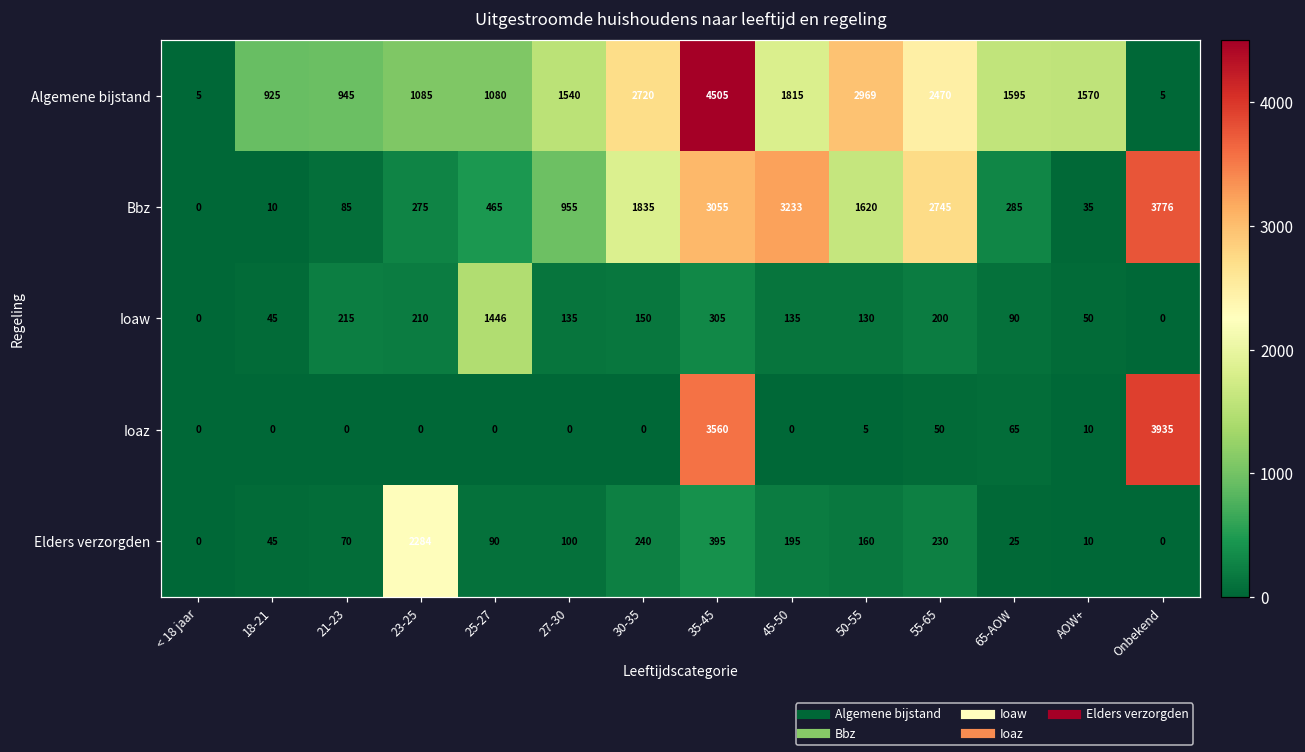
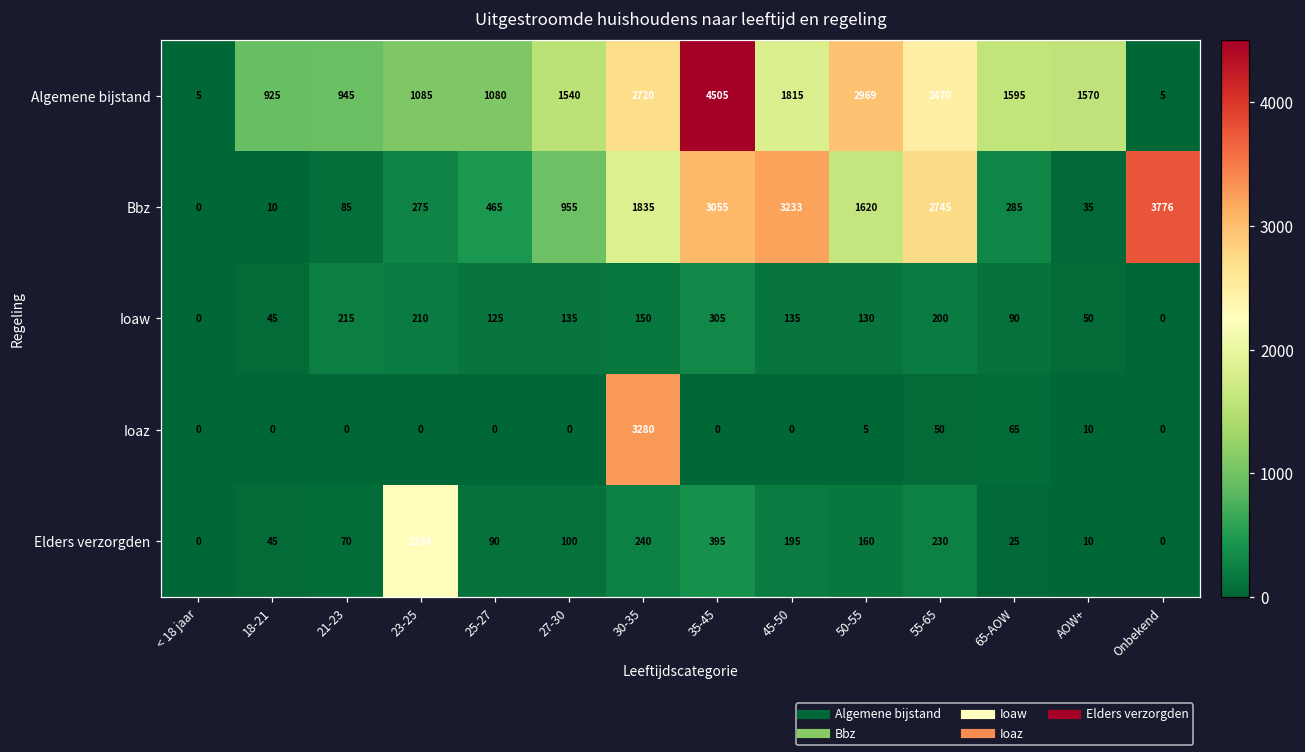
Ioaw, 25-27: 1446 -> 125
Ioaz, 30-35: 0 -> 3280
Ioaz, 35-45: 3560 -> 0
Ioaz, Onbekend: 3935 -> 0
